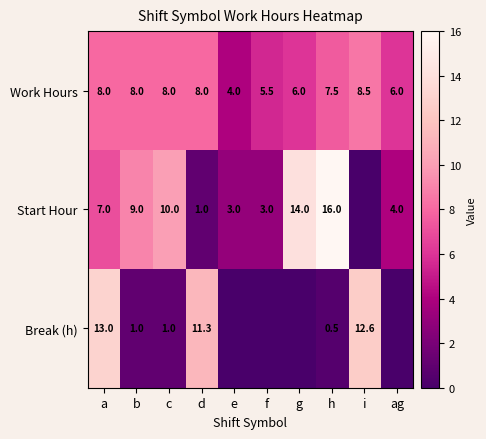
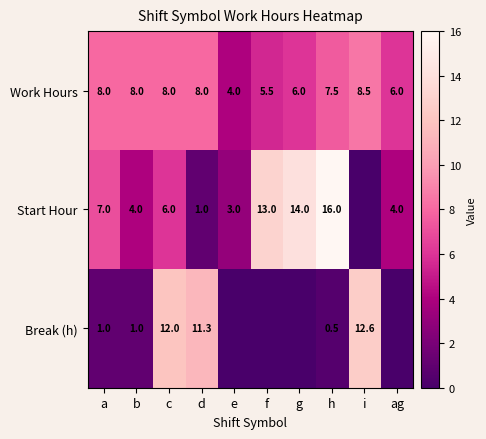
Start Hour, b: 9.0 -> 4.0
Start Hour, c: 10.0 -> 6.0
Start Hour, f: 3.0 -> 13.0
Break (h), a: 13.0 -> 1.0
Break (h), c: 1.0 -> 12.0
